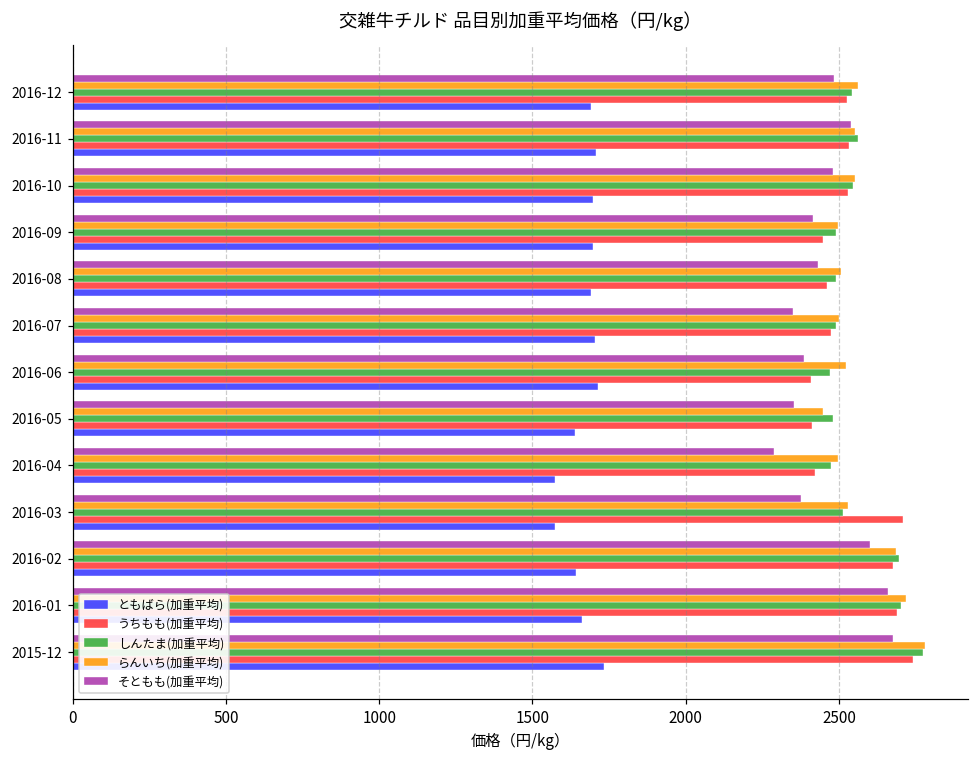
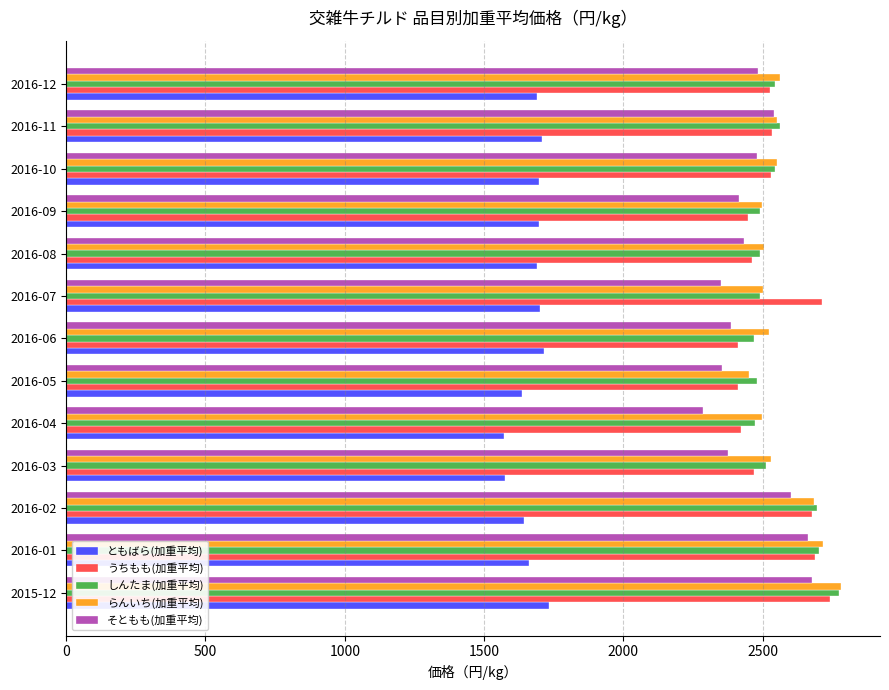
うちもも(加重平均), 2016-07: 2470 -> 2710
うちもも(加重平均), 2016-03: 2710 -> 2470
